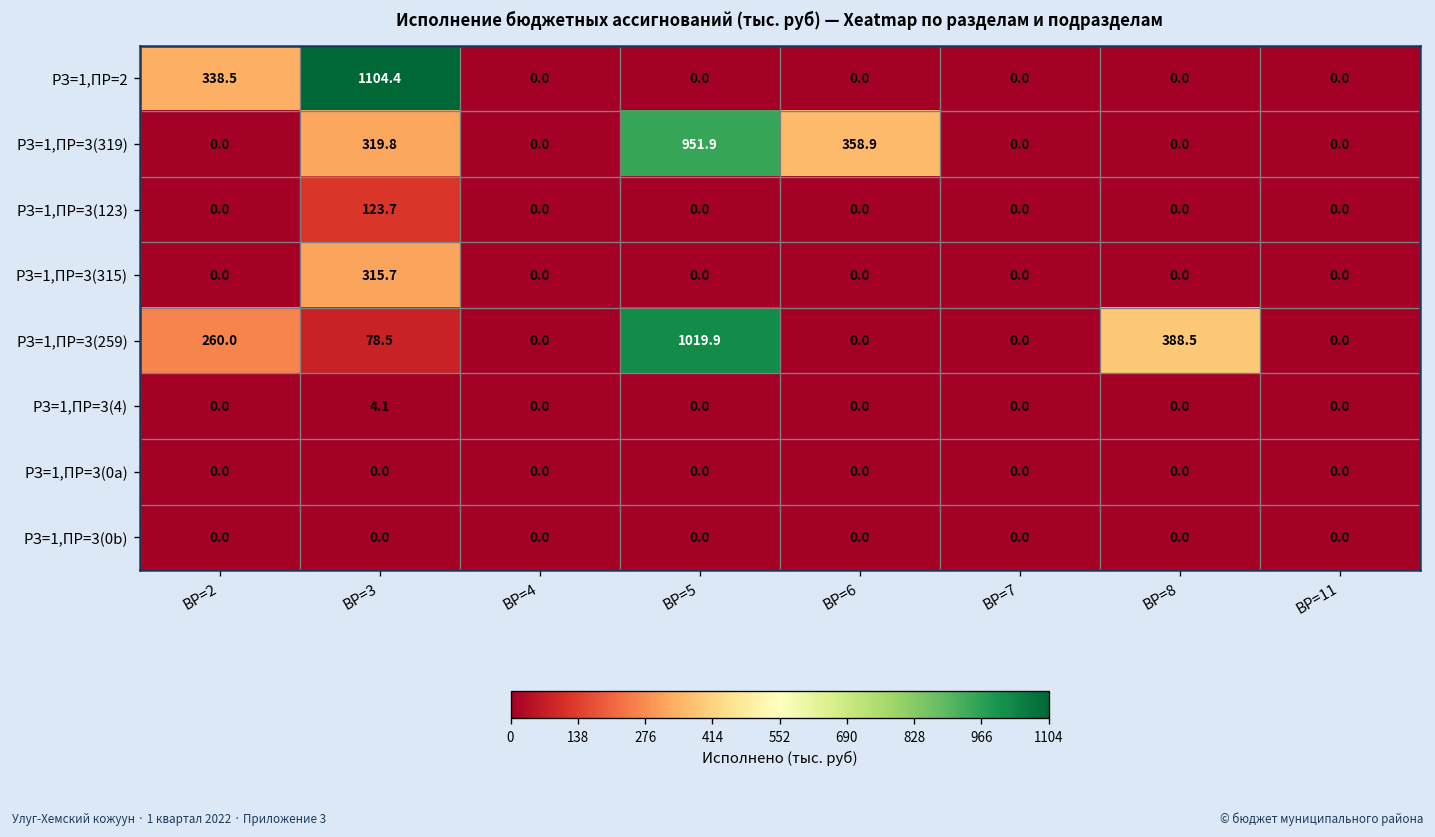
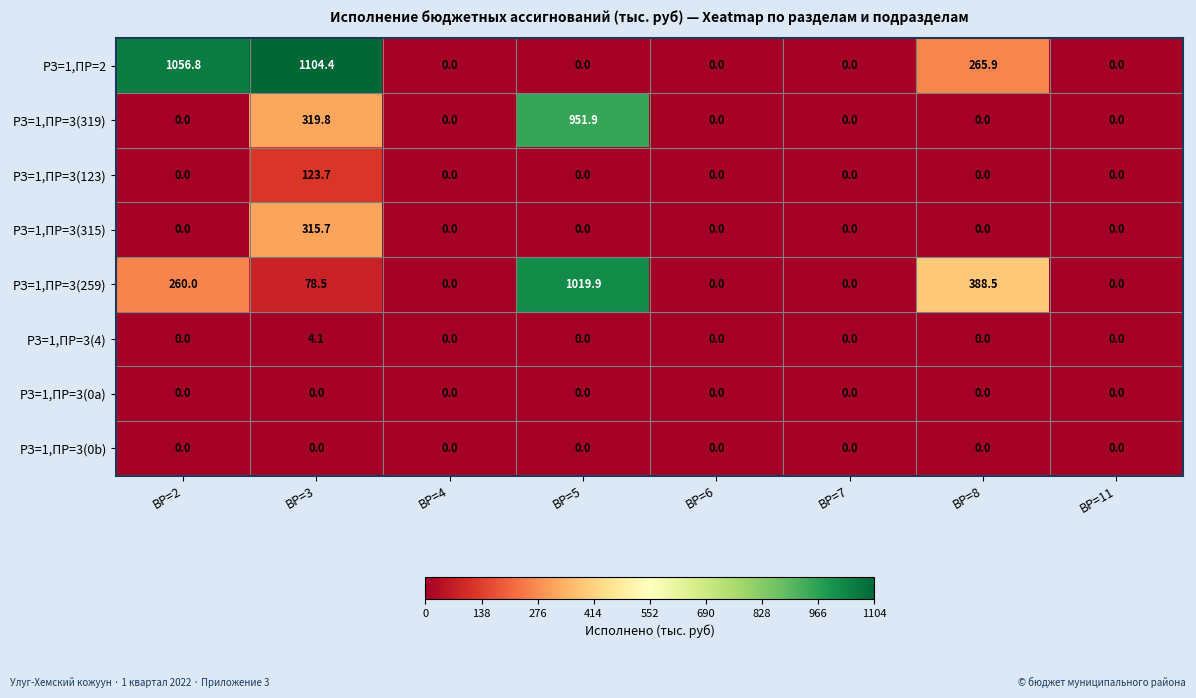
РЗ=1,ПР=2, ВР=2: 338.5 -> 1056.8
РЗ=1,ПР=2, ВР=8: 0.0 -> 265.9
РЗ=1,ПР=3(319), ВР=6: 358.9 -> 0.0
